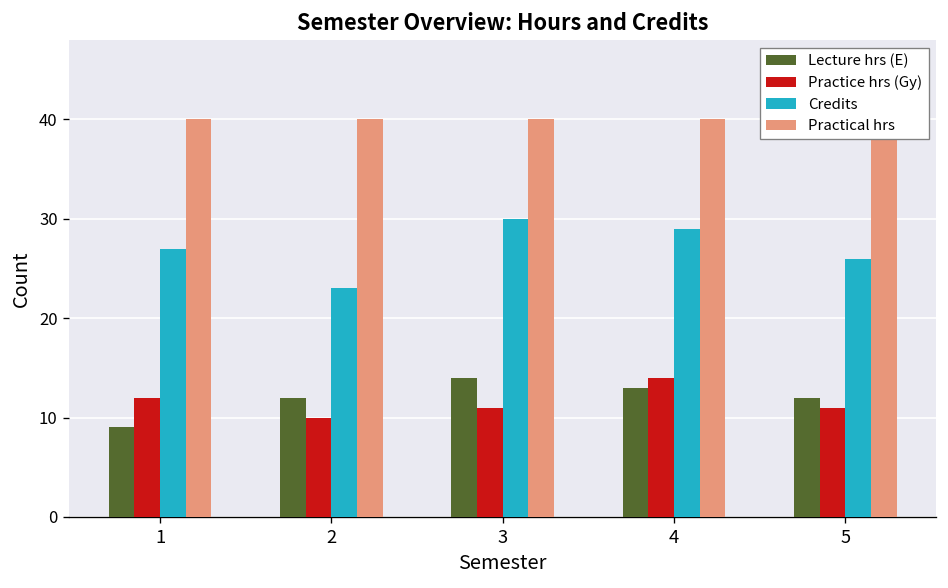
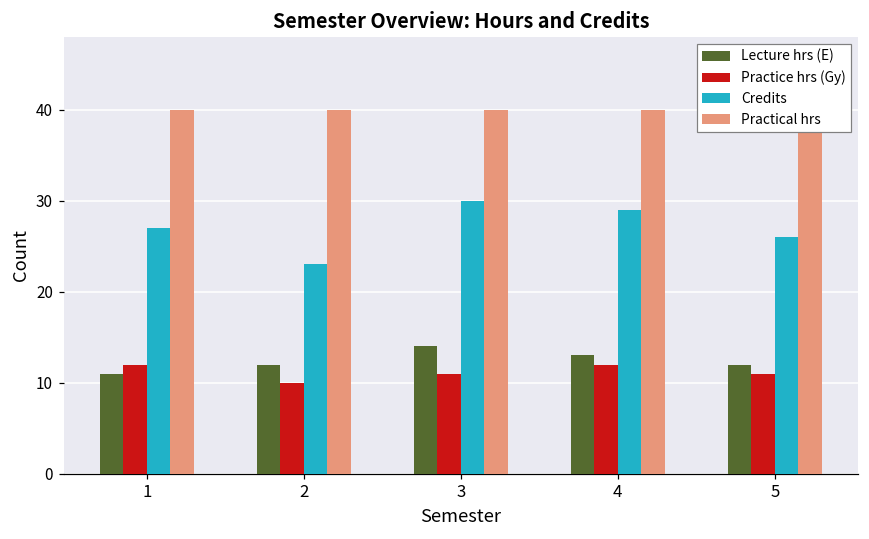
Lecture hrs (E), 1: 9 -> 11
Practice hrs (Gy), 4: 14 -> 12
